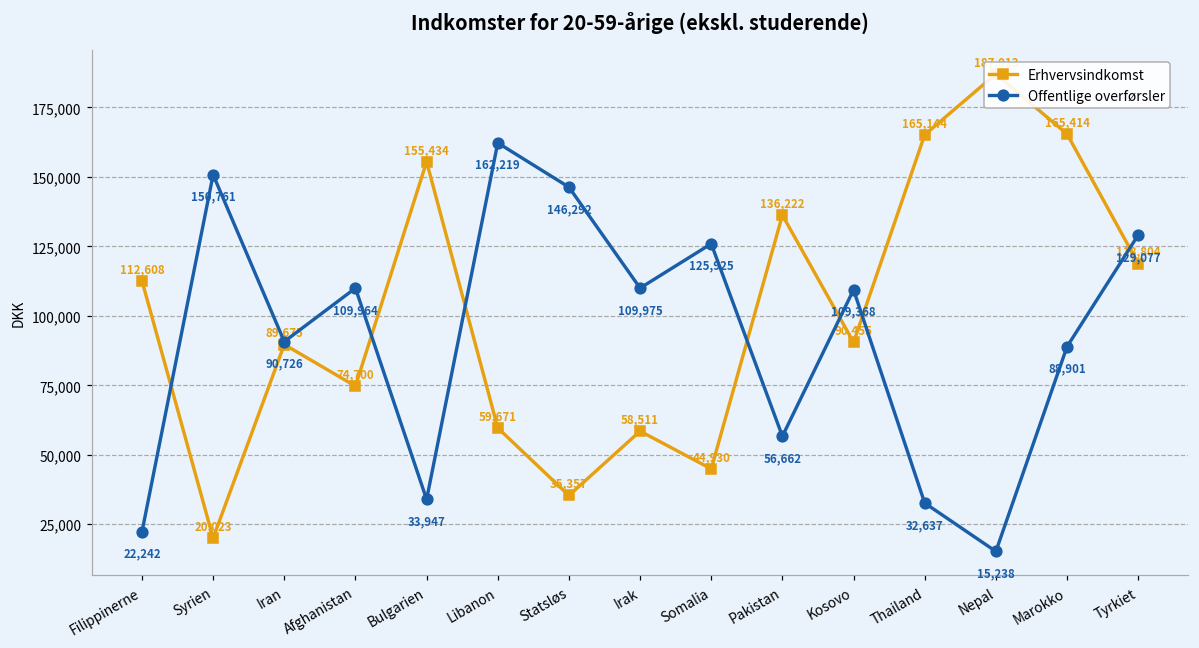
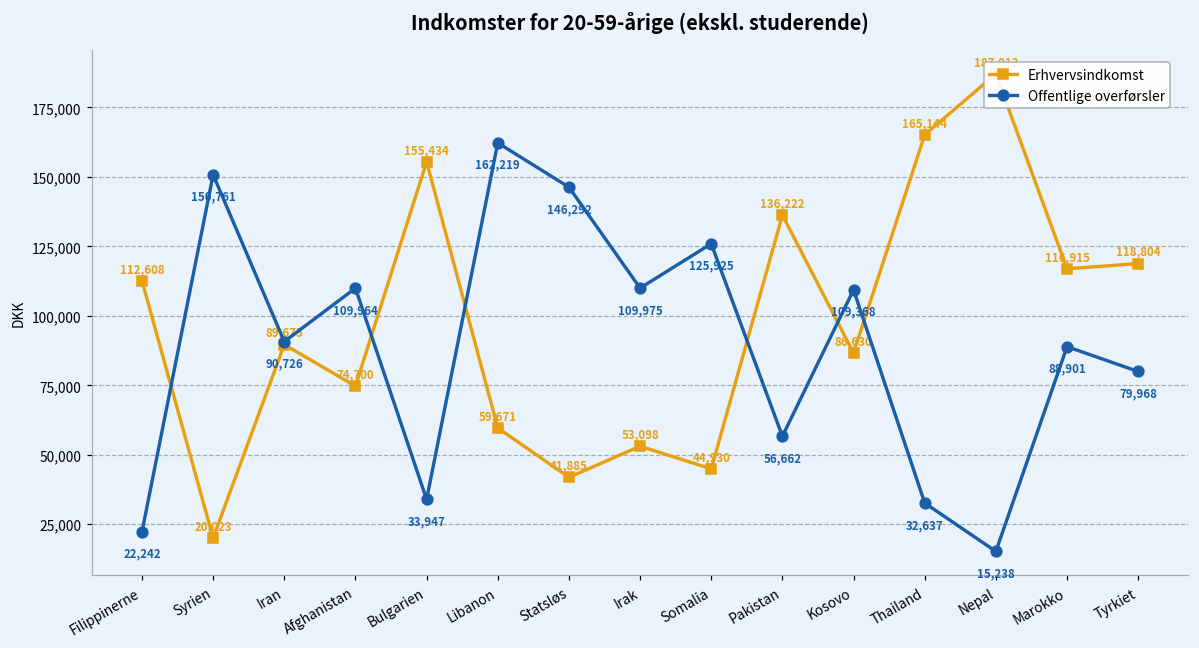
Erhvervsindkomst, Statsløs: 35,357 -> 41,885
Erhvervsindkomst, Irak: 58,511 -> 53,098
Erhvervsindkomst, Kosovo: 90,455 -> 86,630
Erhvervsindkomst, Marokko: 165,414 -> 116,915
Offentlige overførsler, Tyrkiet: 129,077 -> 79,968
